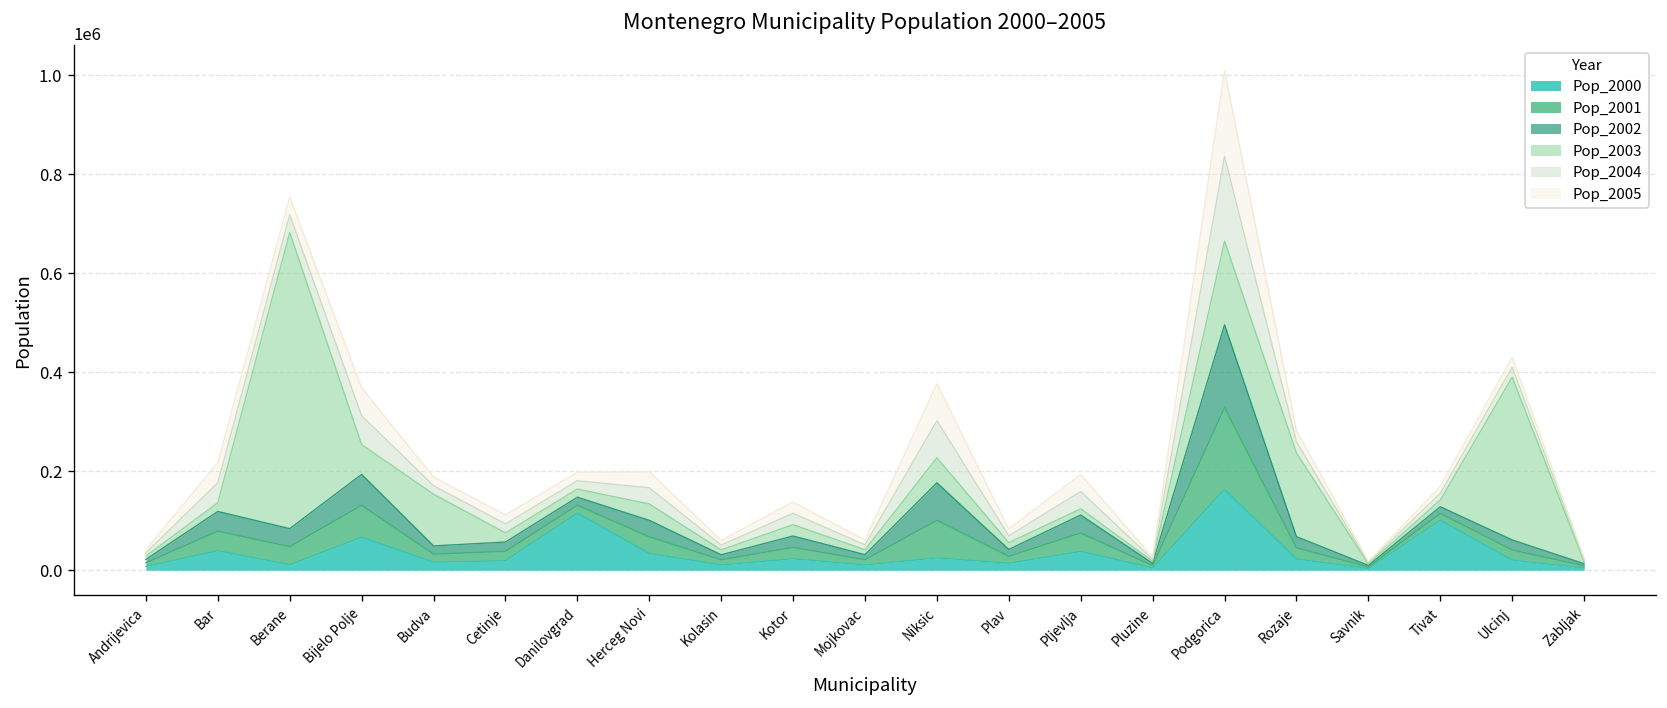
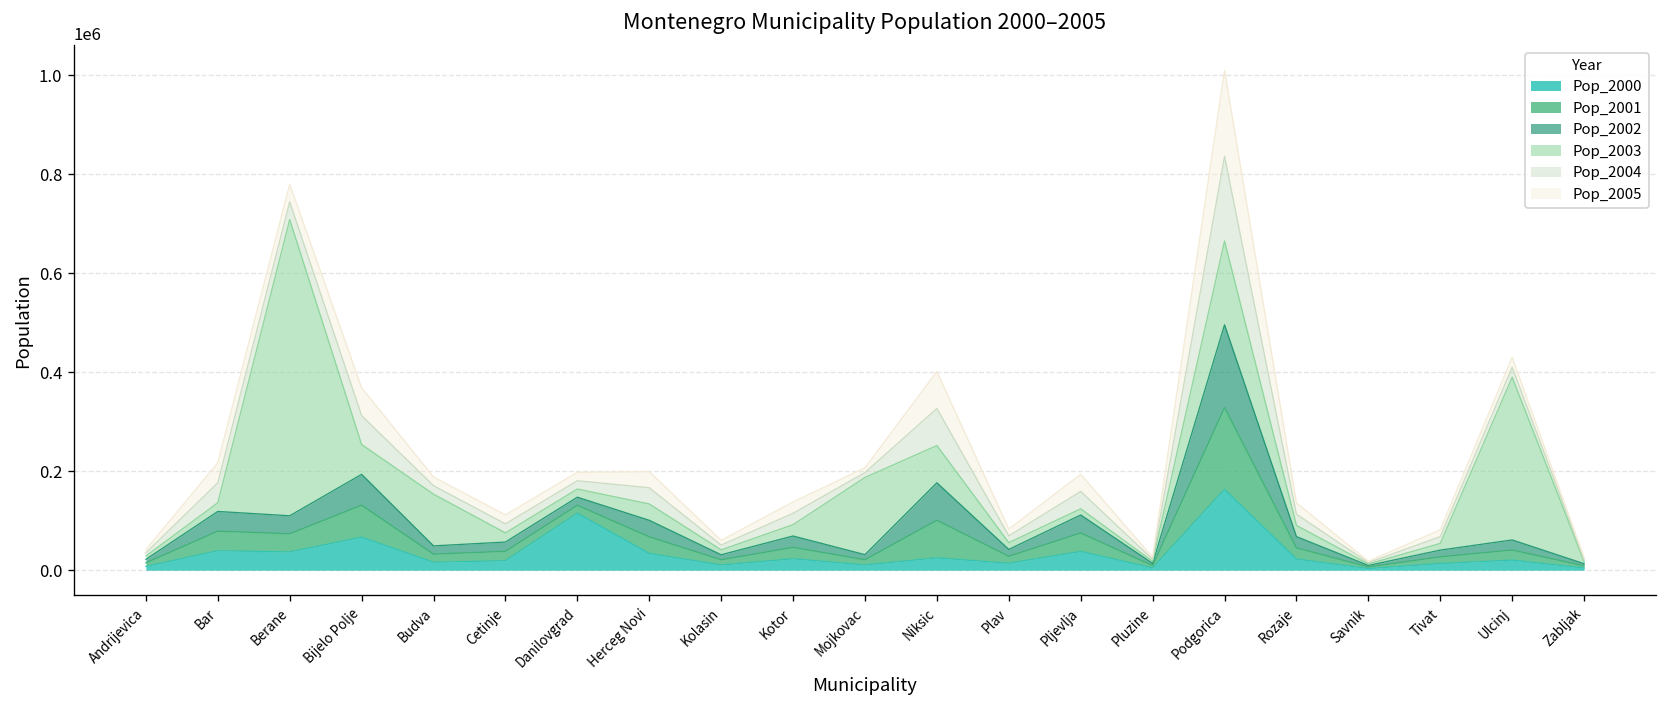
Pop_2000, Berane: 10000 -> 40000
Pop_2003, Mojkovac: 10000 -> 160000
Pop_2003, Niksic: 50000 -> 80000
Pop_2003, Rozaje: 170000 -> 20000
Pop_2000, Tivat: 100000 -> 10000
